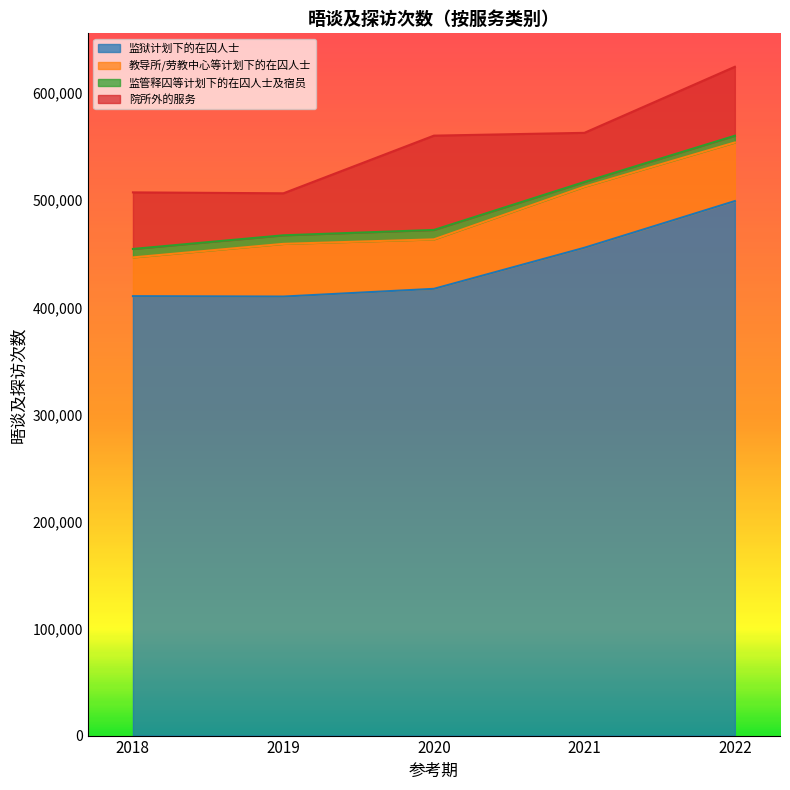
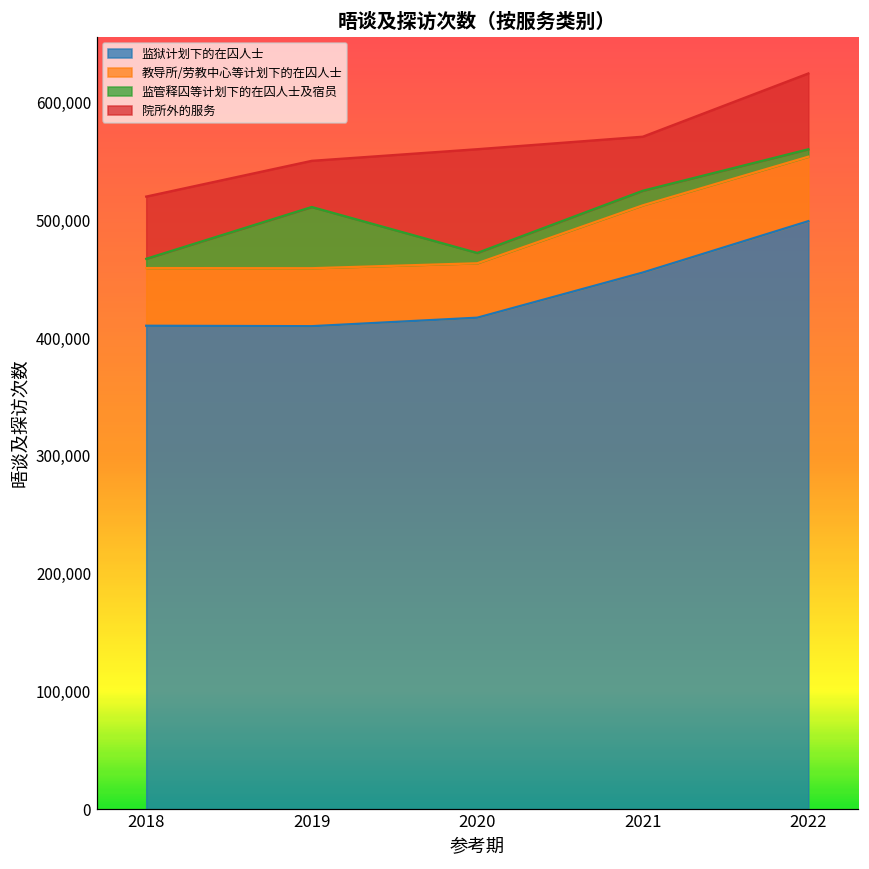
教导所/劳教中心等计划下的在囚人士, 2018: 36,000 -> 49,000
监管释囚等计划下的在囚人士及宿员, 2019: 8,000 -> 52,000
监管释囚等计划下的在囚人士及宿员, 2021: 4,000 -> 12,000
